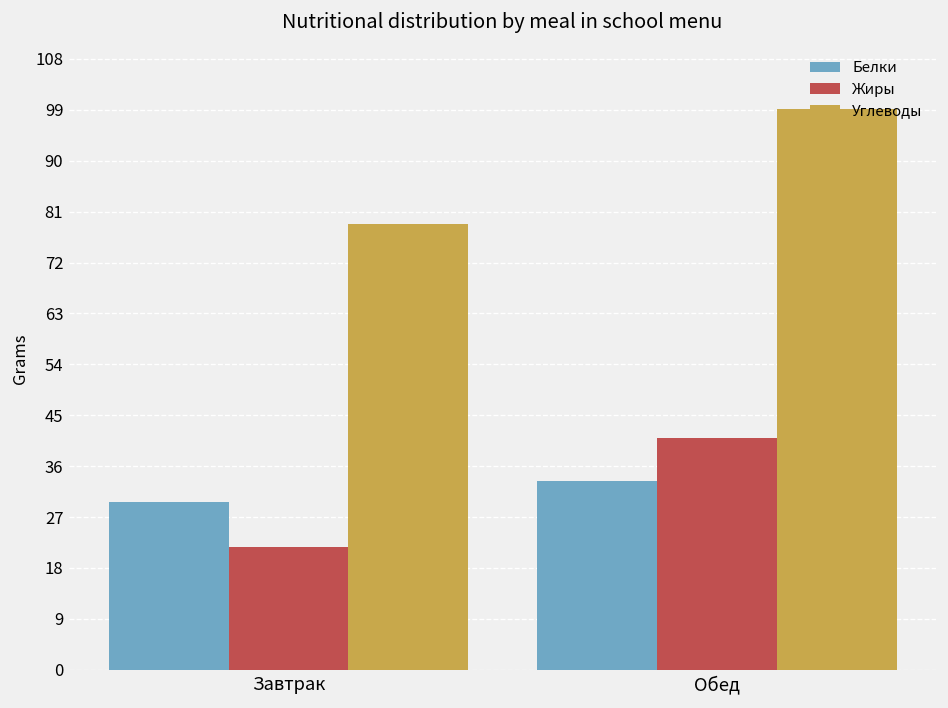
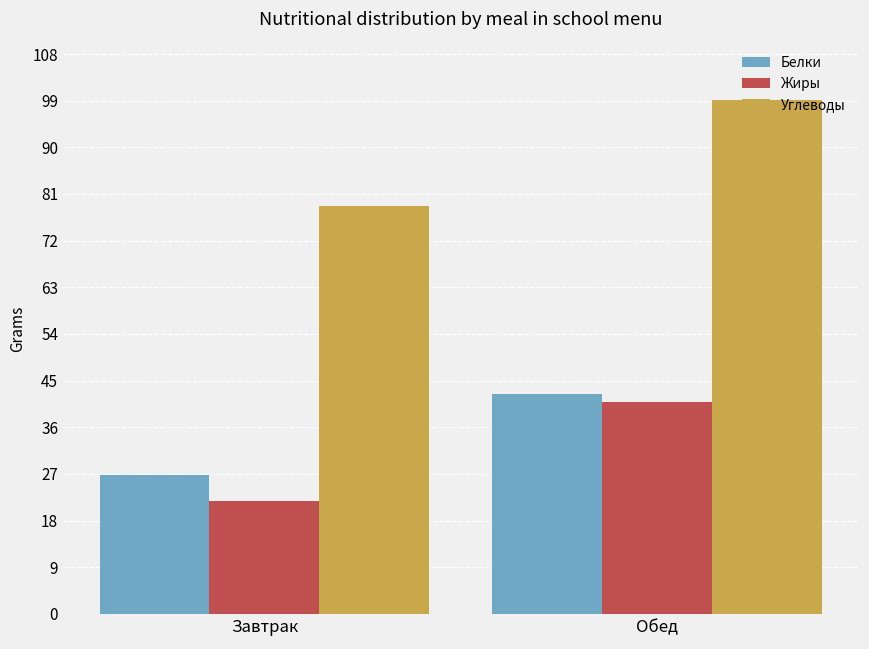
Белки, Завтрак: 30 -> 27
Белки, Обед: 33 -> 42
